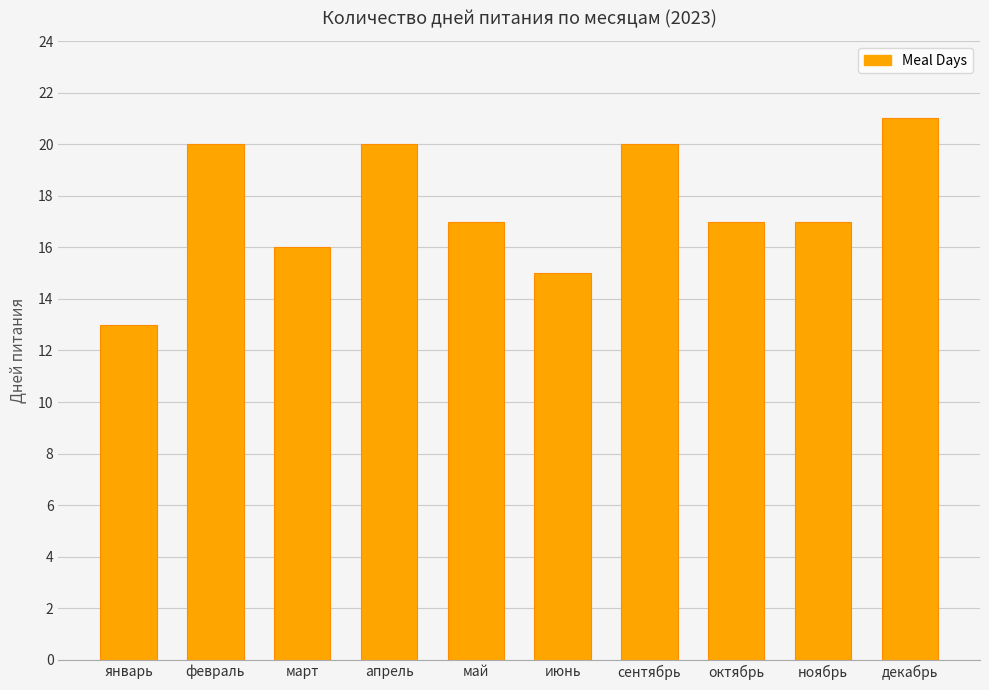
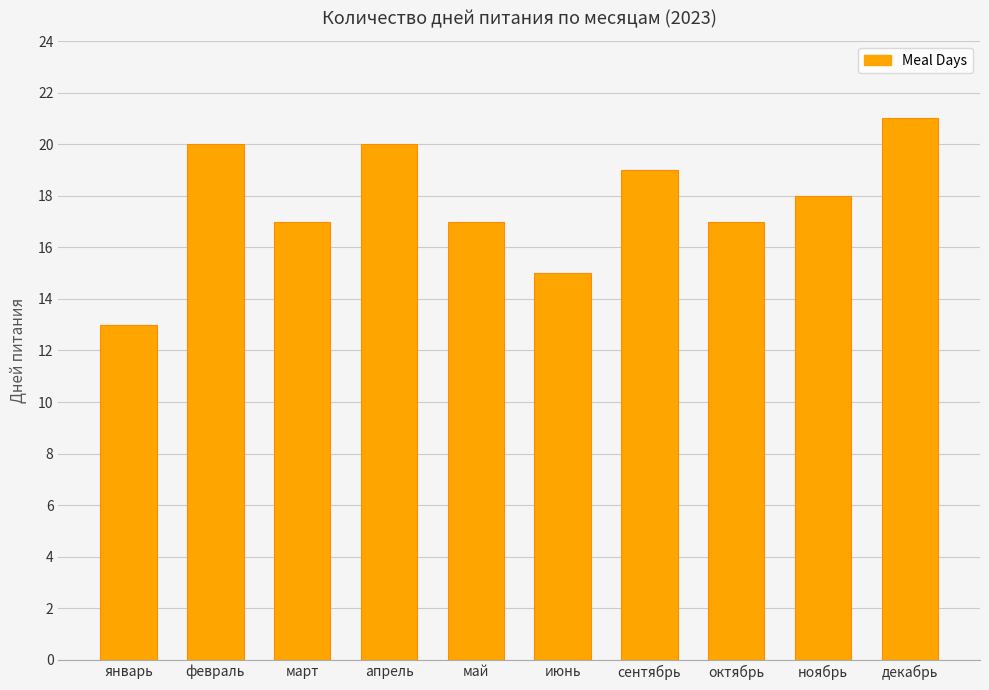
март: 16 -> 17
сентябрь: 20 -> 19
ноябрь: 17 -> 18
